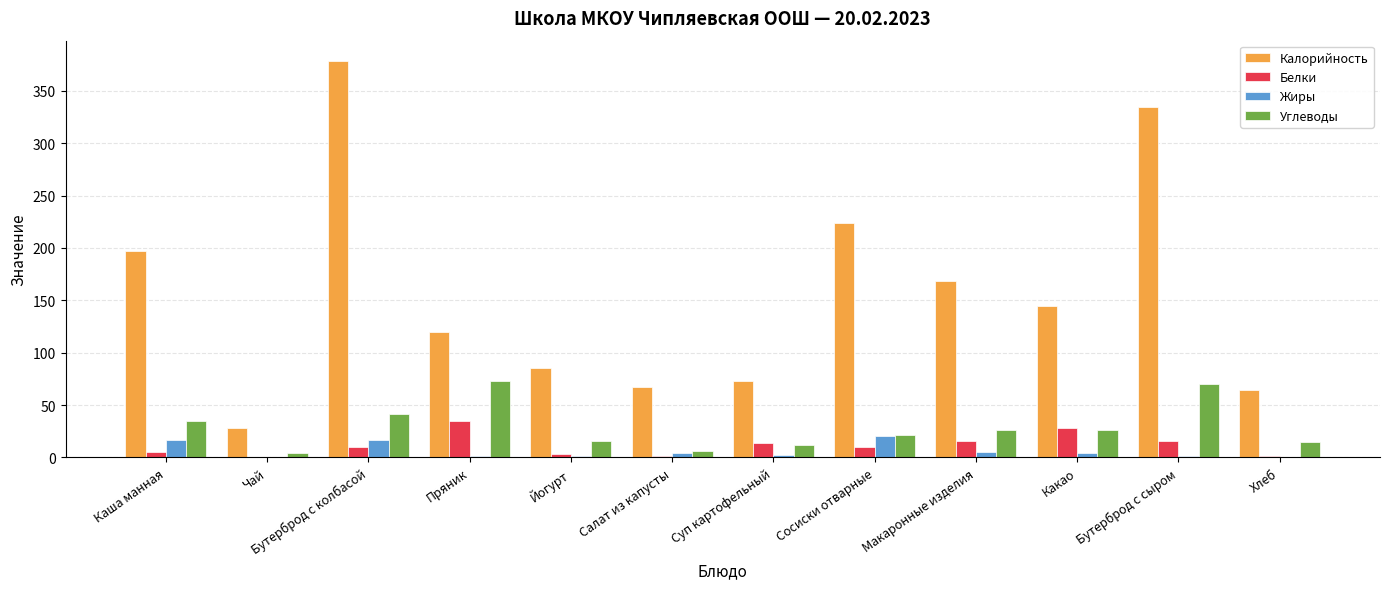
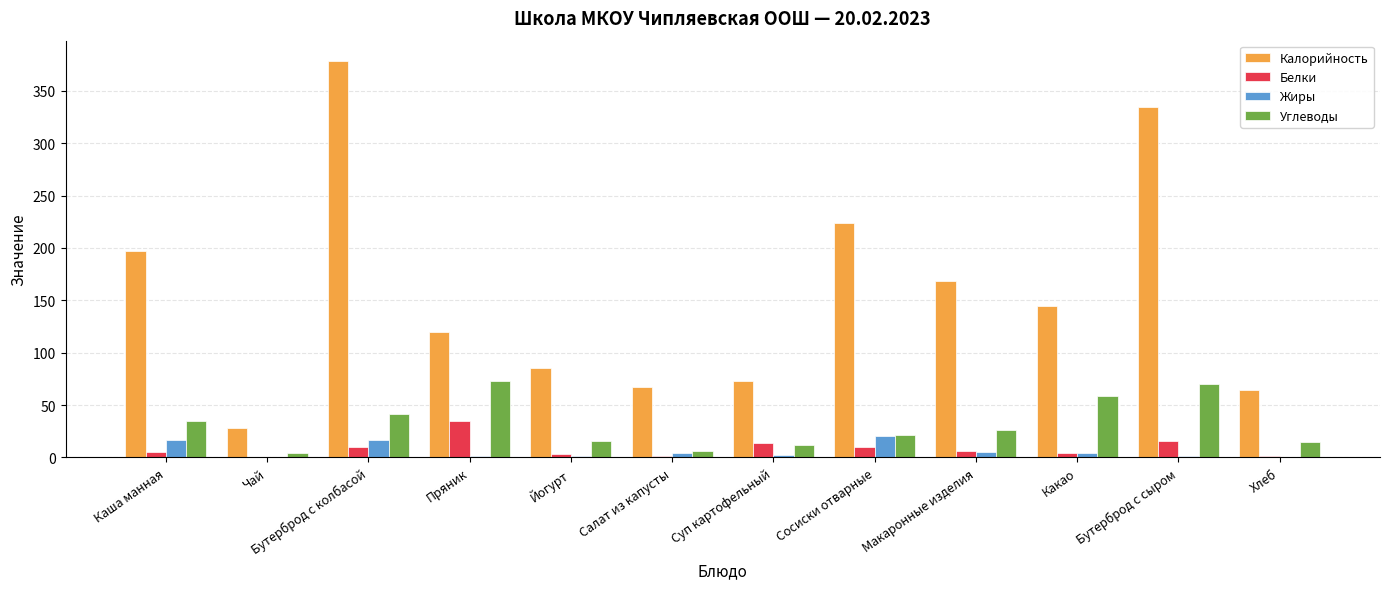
Белки, Макаронные изделия: 16 -> 6
Белки, Какао: 28 -> 4
Углеводы, Какао: 26 -> 59
